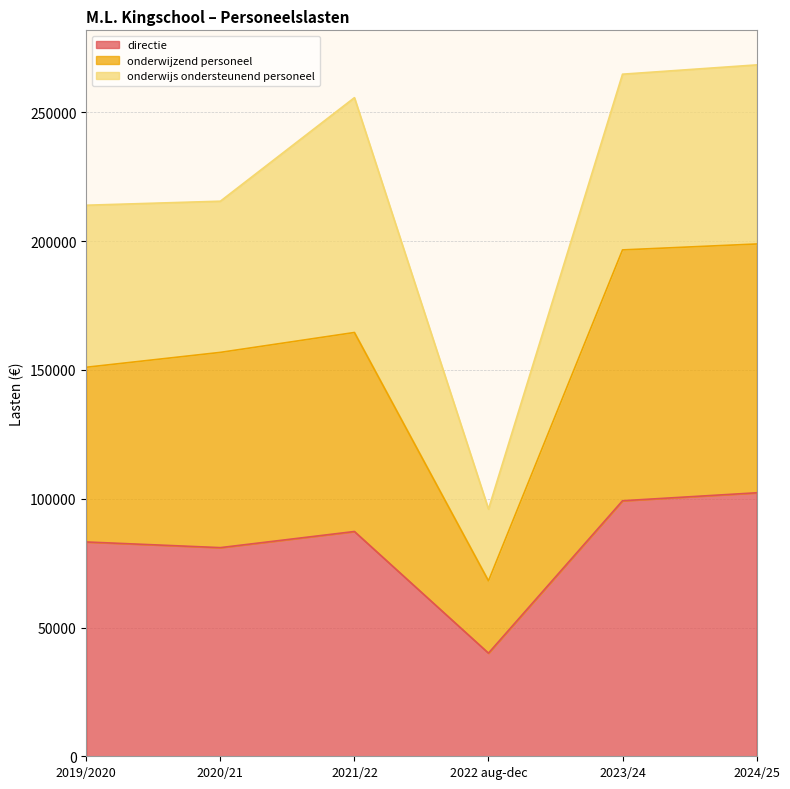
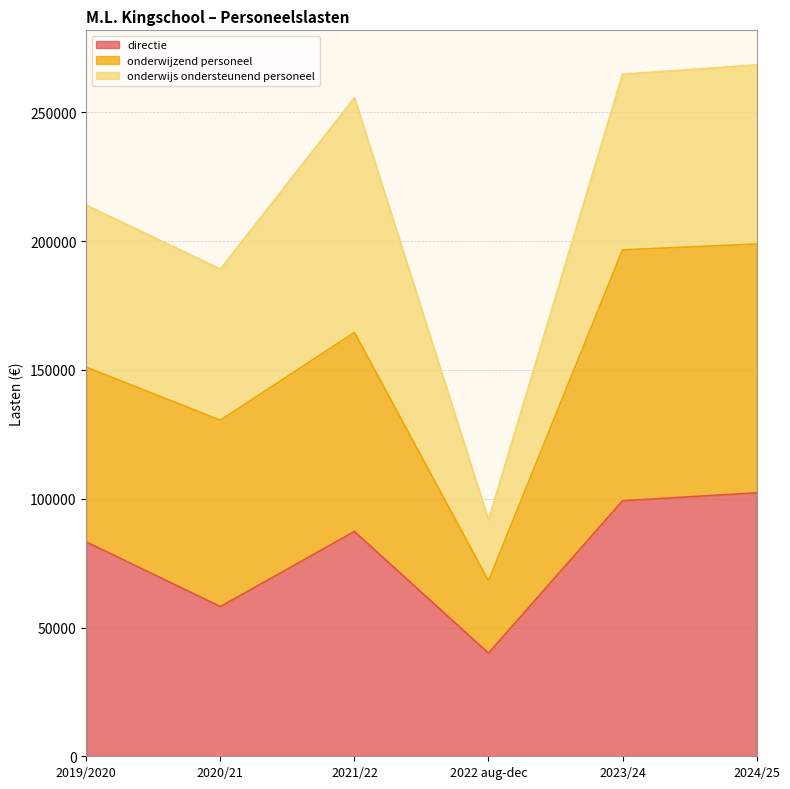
directie, 2020/21: 81000 -> 58000
onderwijzend personeel, 2020/21: 76000 -> 72000
onderwijs ondersteunend personeel, 2022 aug-dec: 28000 -> 24000
